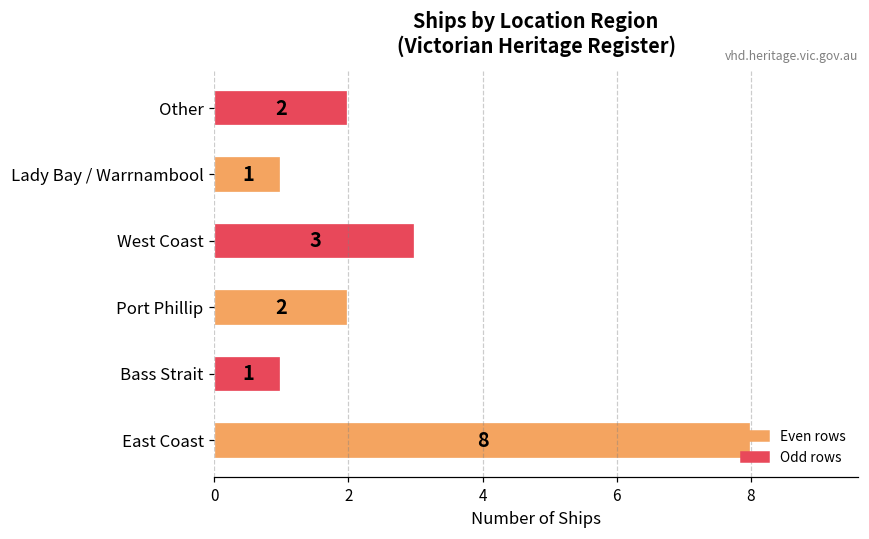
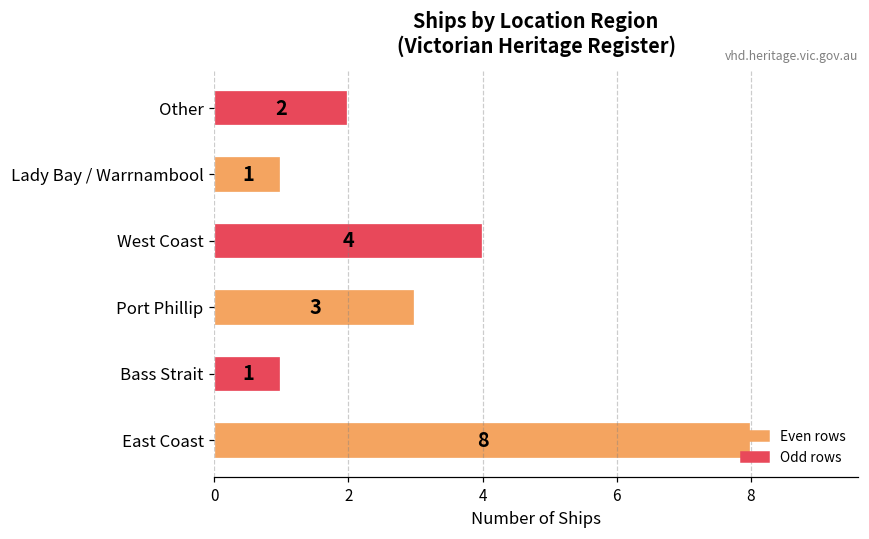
West Coast: 3 -> 4
Port Phillip: 2 -> 3
